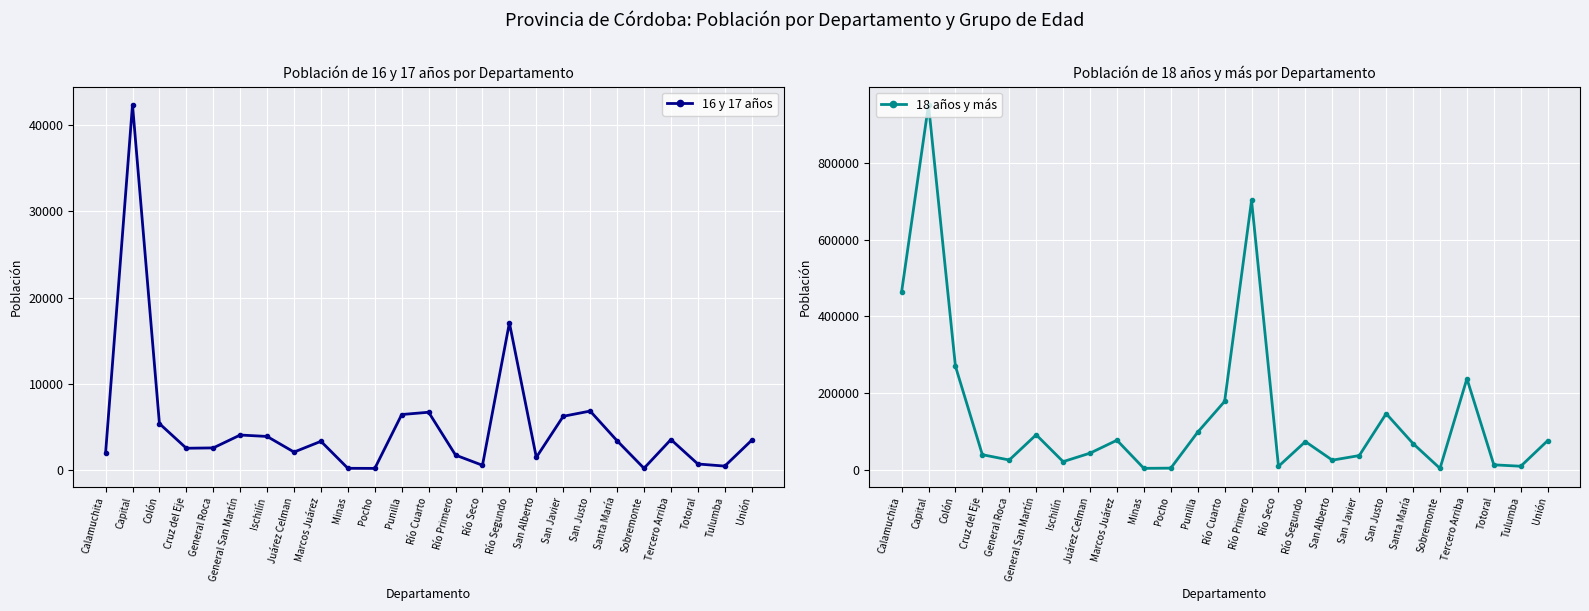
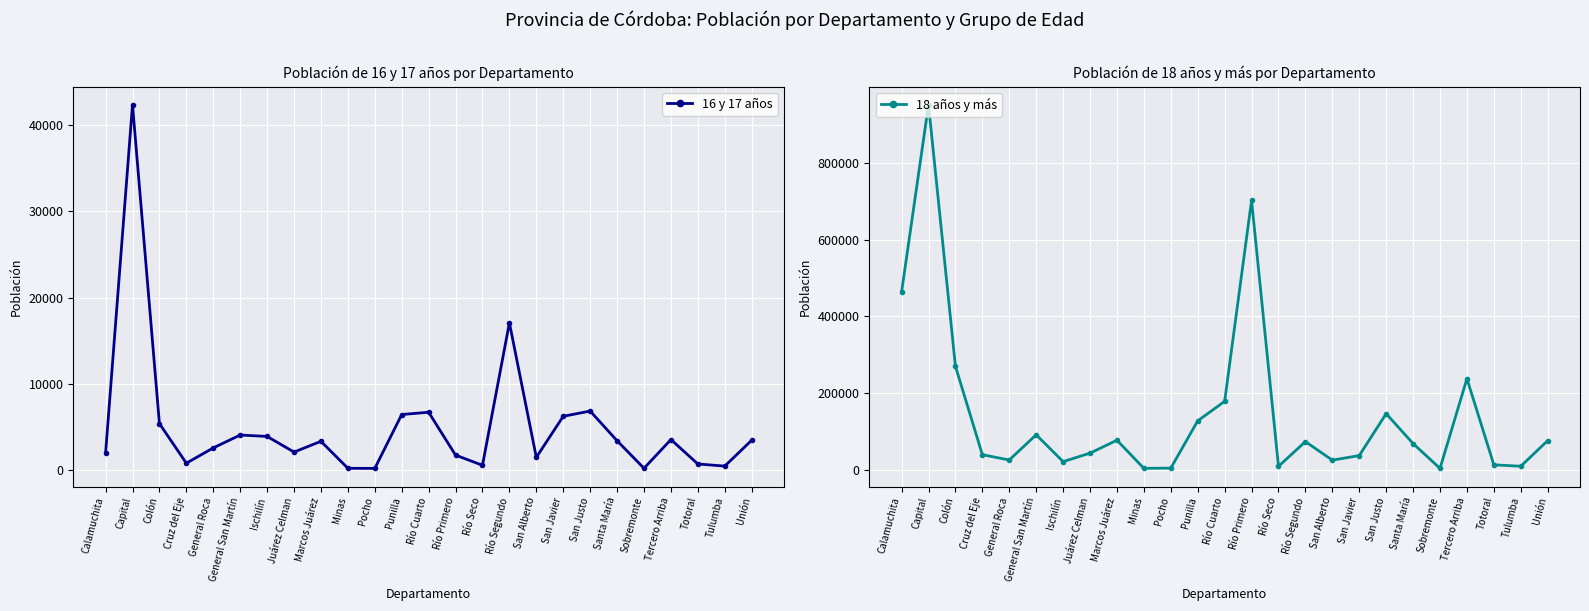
Población de 16 y 17 años por Departamento, Cruz del Eje: 3000 -> 1000
Población de 18 años y más por Departamento, Punilla: 100000 -> 130000
